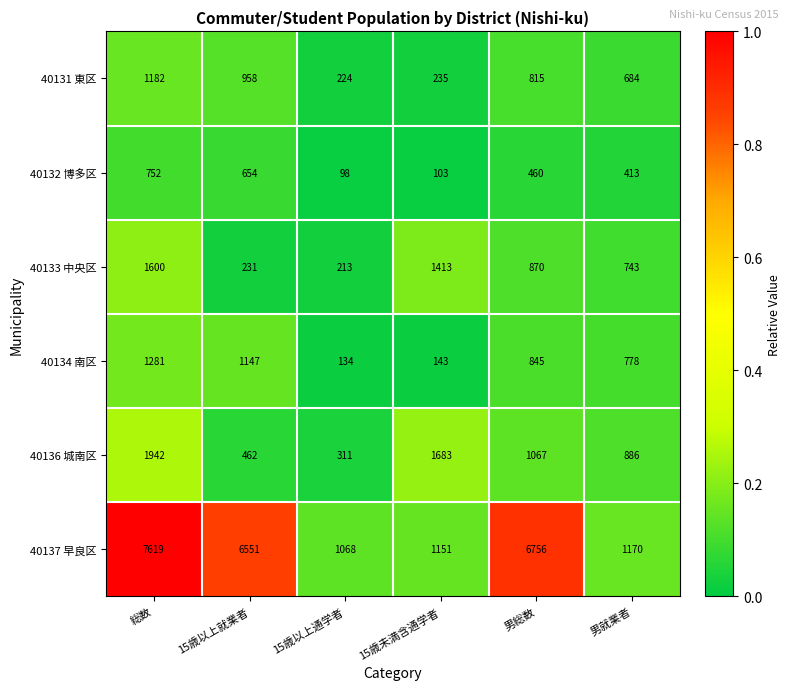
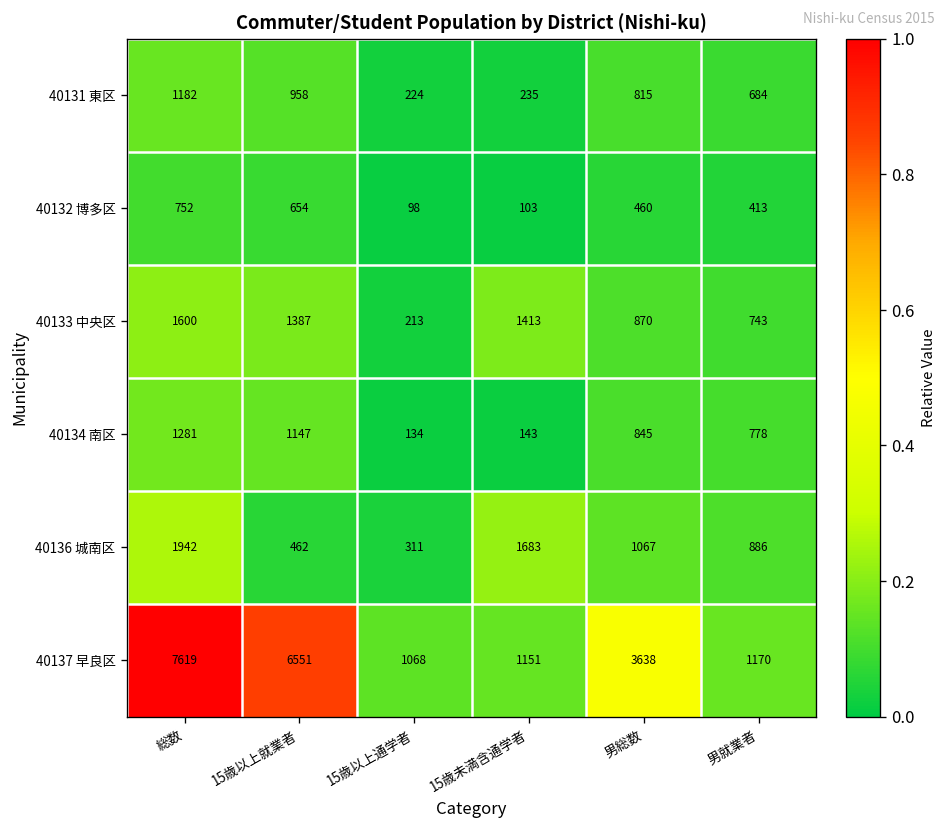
40133 中央区, 15歳以上就業者: 231 -> 1387
40137 早良区, 男総数: 6756 -> 3638
